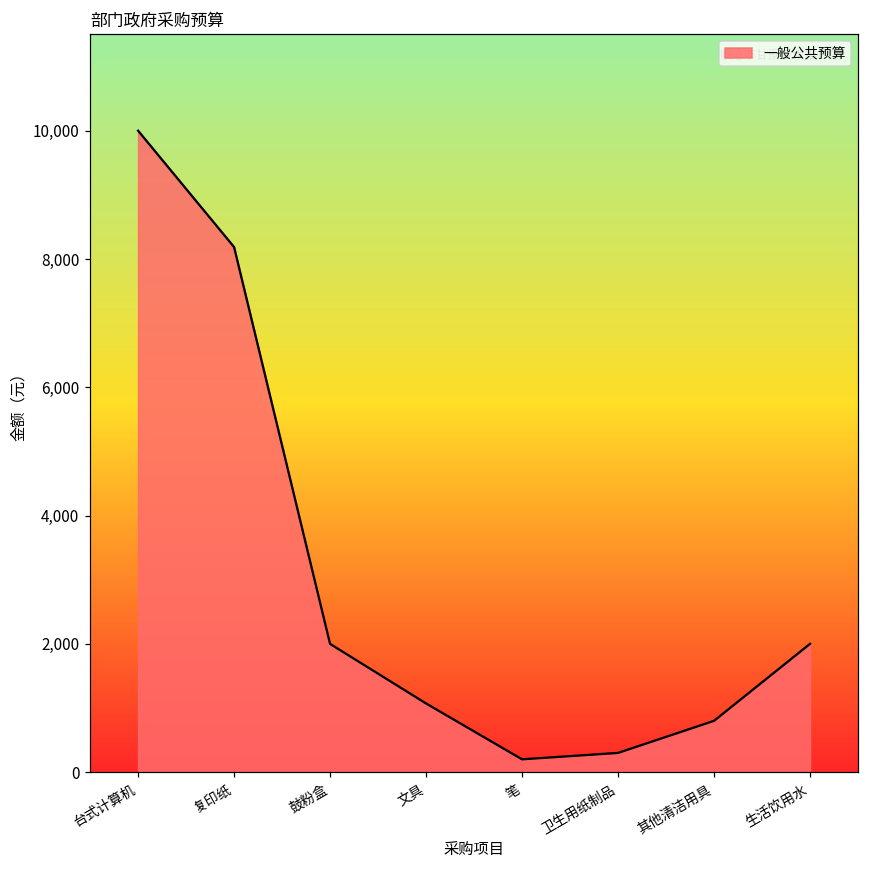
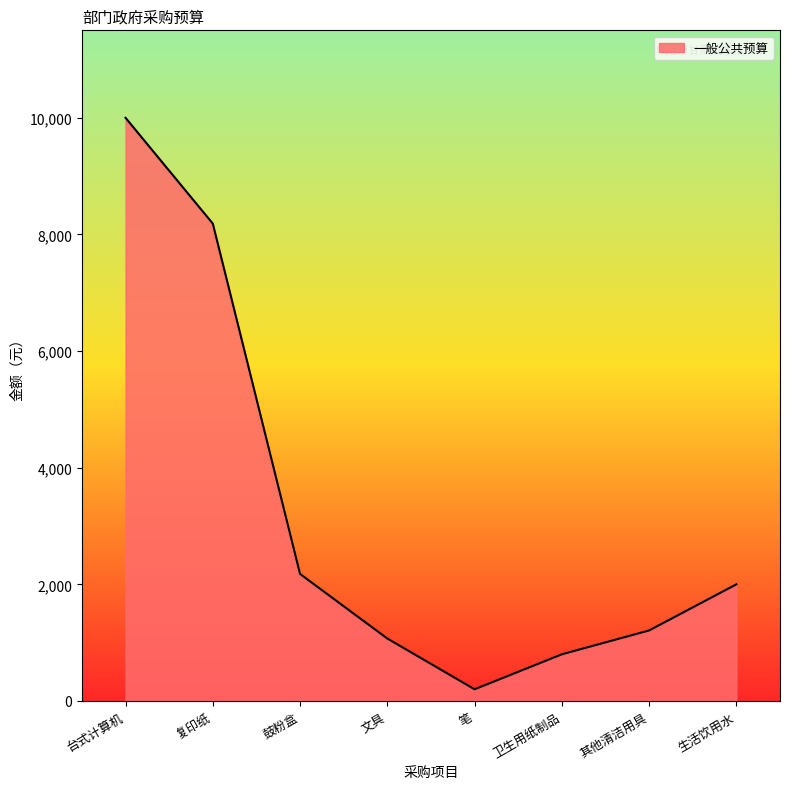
鼓粉盒: 2,000 -> 2,200
卫生用纸制品: 300 -> 800
其他清洁用具: 800 -> 1,200
